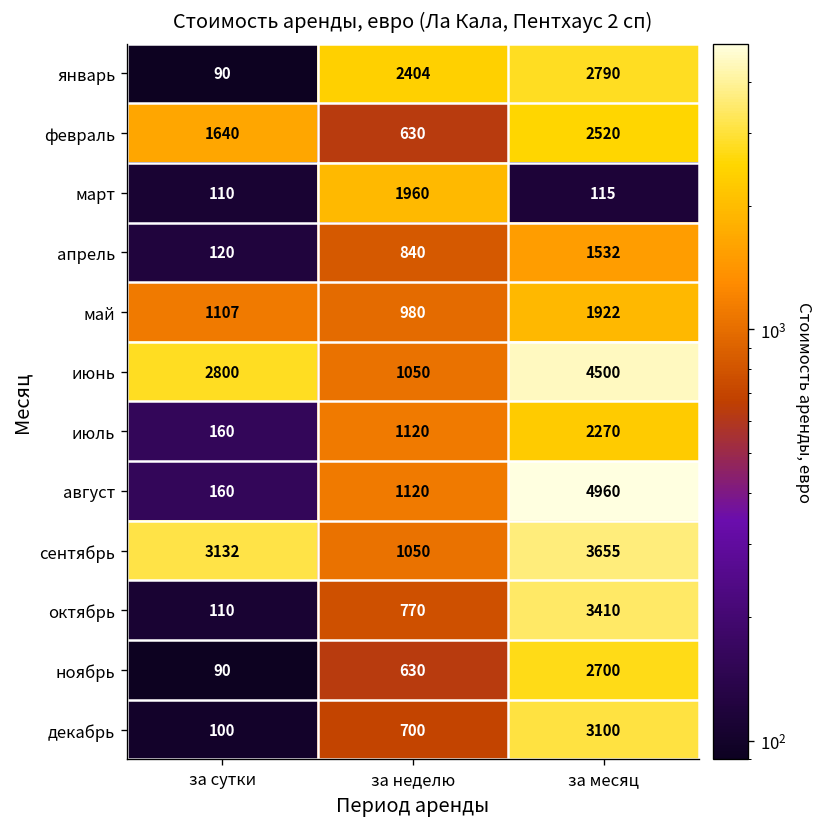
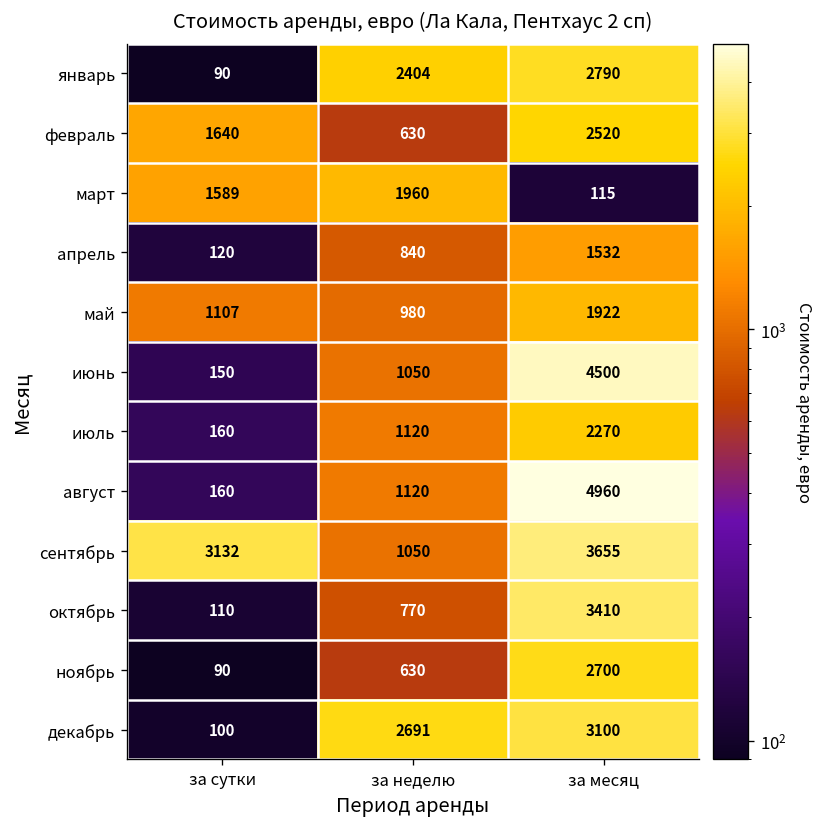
март, за сутки: 110 -> 1589
июнь, за сутки: 2800 -> 150
декабрь, за неделю: 700 -> 2691
